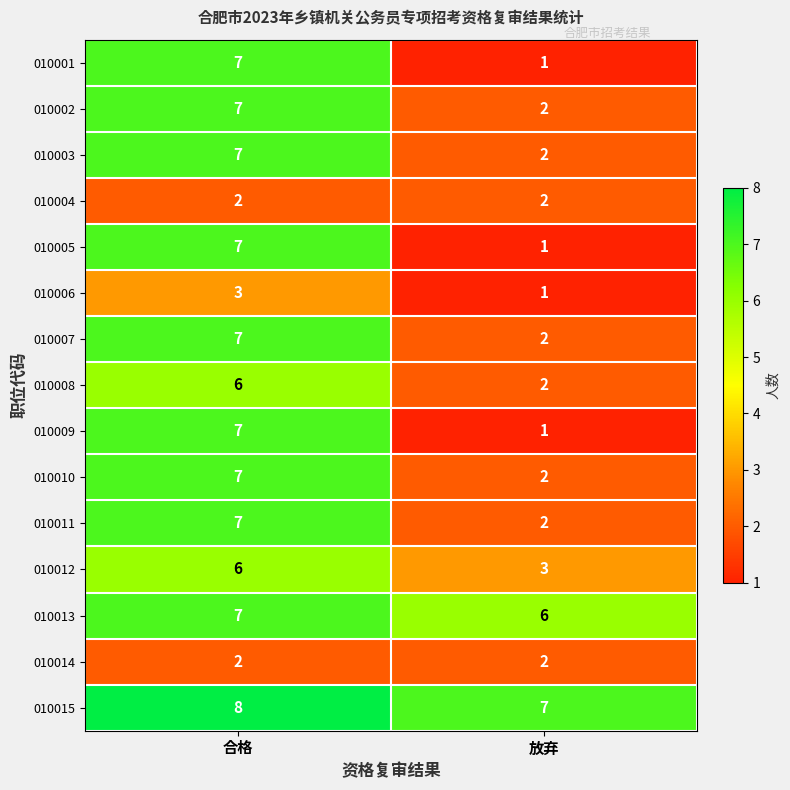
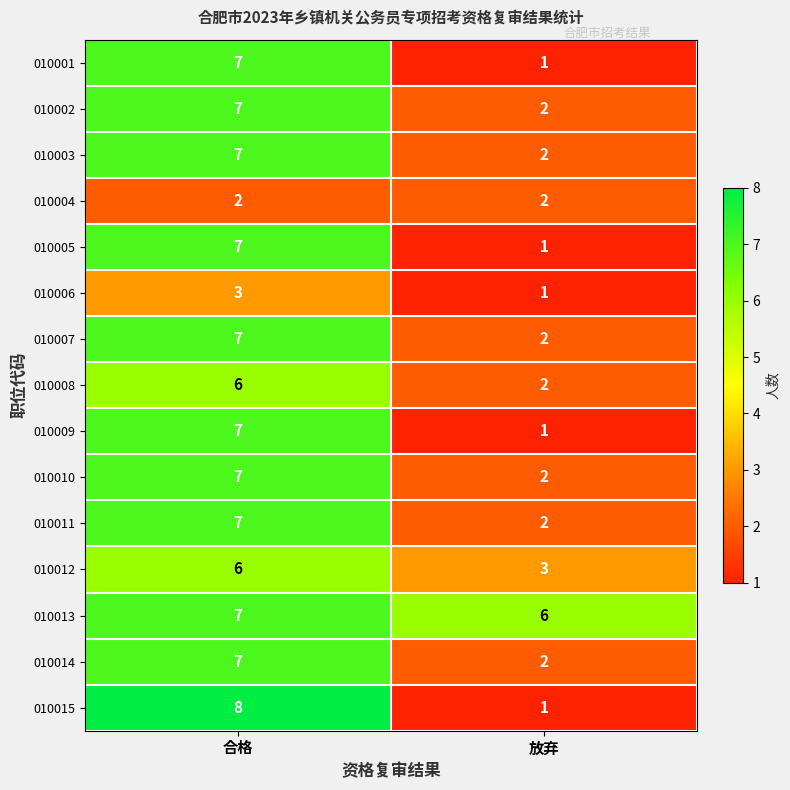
010014, 合格: 2 -> 7
010015, 放弃: 7 -> 1
